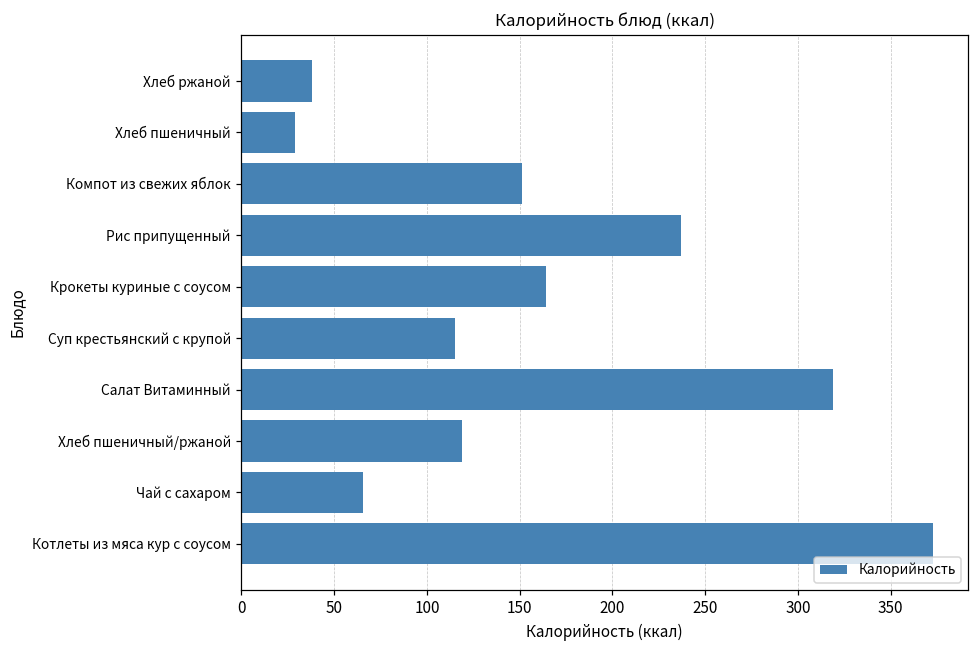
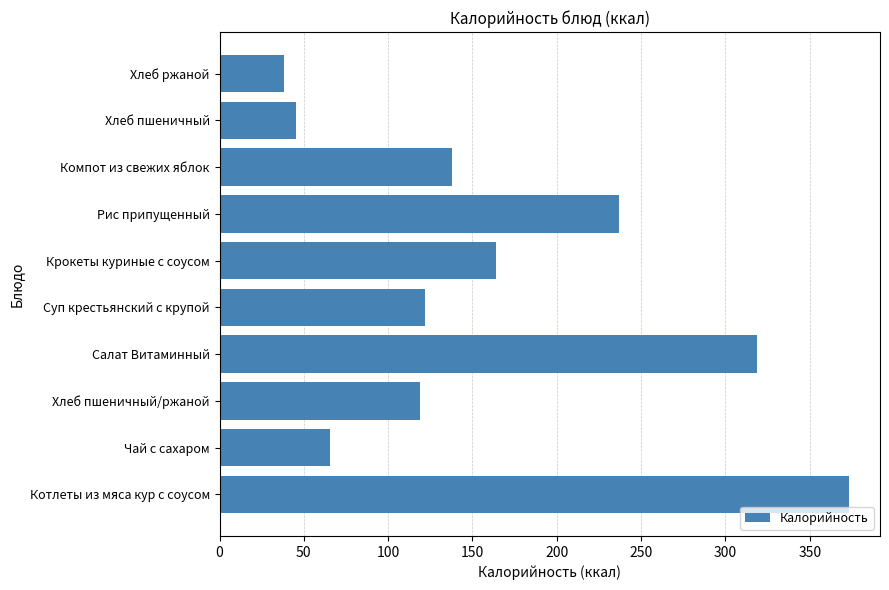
Хлеб пшеничный: 29 -> 45
Компот из свежих яблок: 151 -> 138
Суп крестьянский с крупой: 115 -> 122
